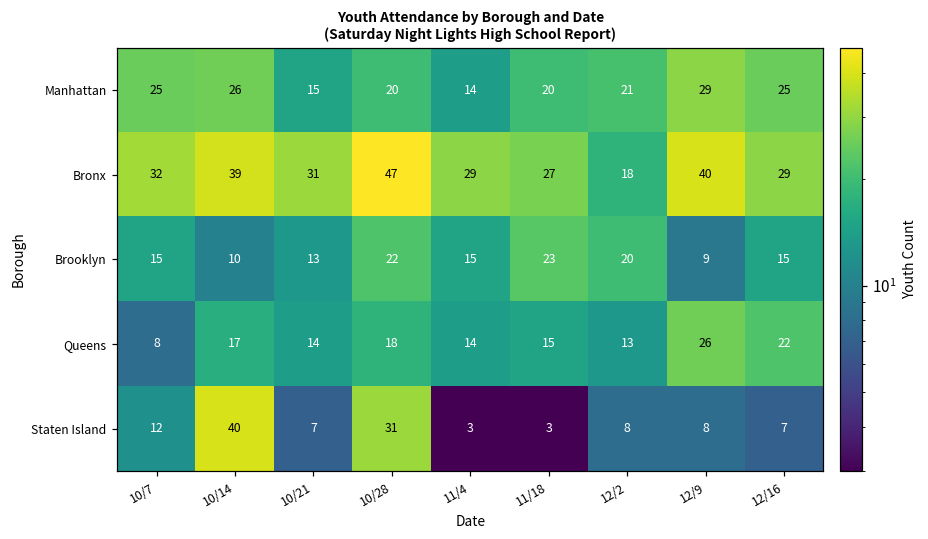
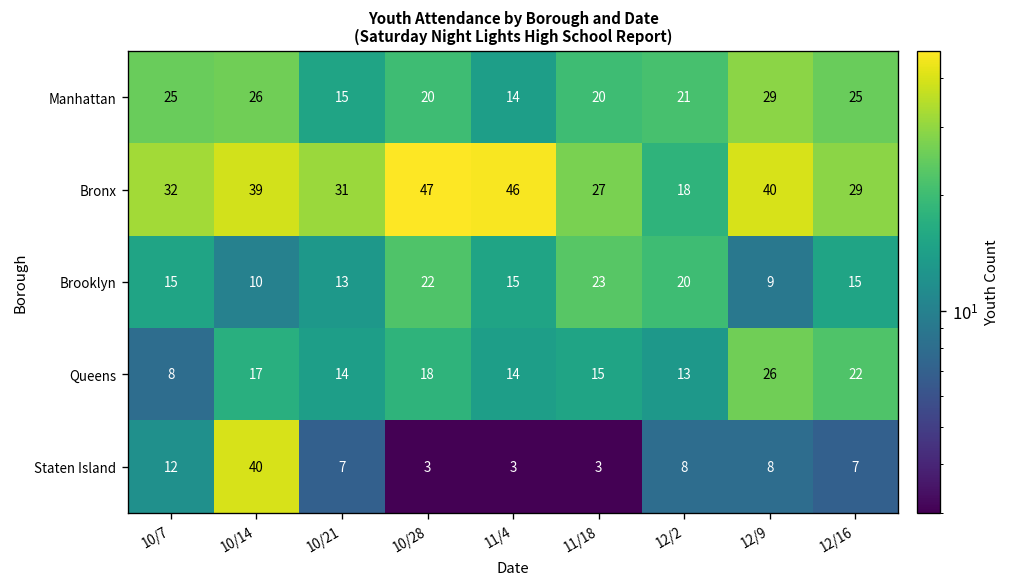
Bronx, 11/4: 29 -> 46
Staten Island, 10/28: 31 -> 3
